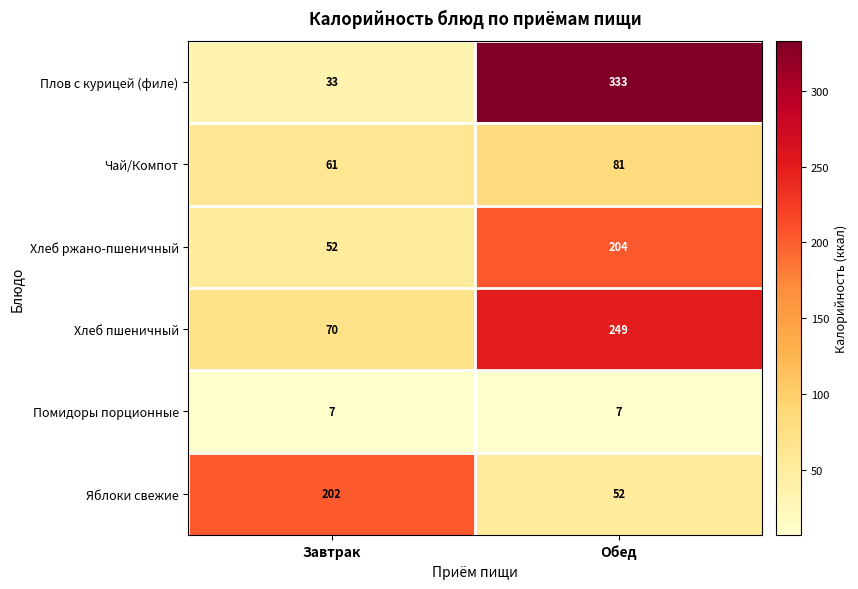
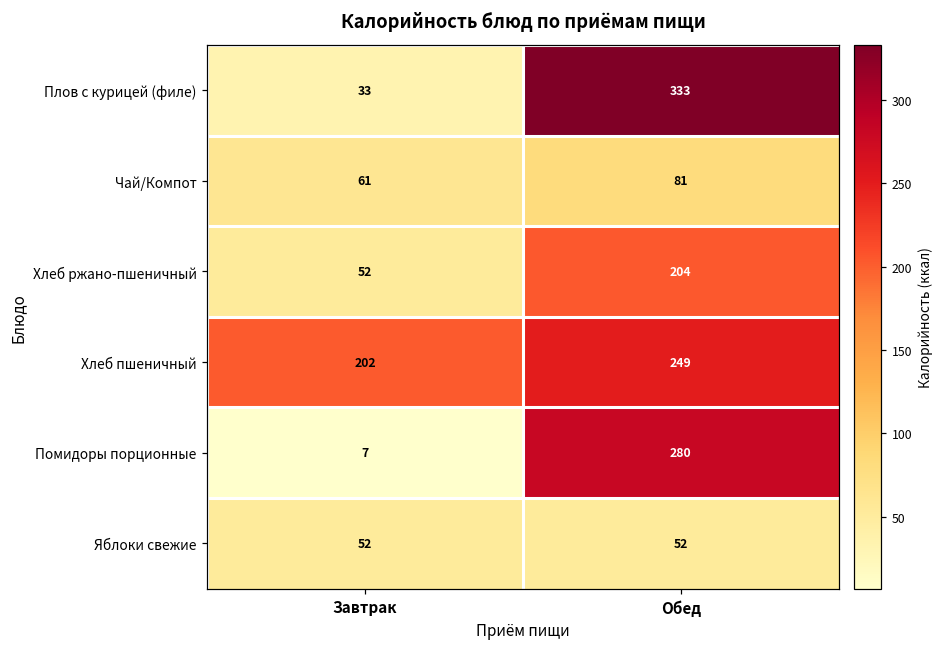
Хлеб пшеничный, Завтрак: 70 -> 202
Помидоры порционные, Обед: 7 -> 280
Яблоки свежие, Завтрак: 202 -> 52
